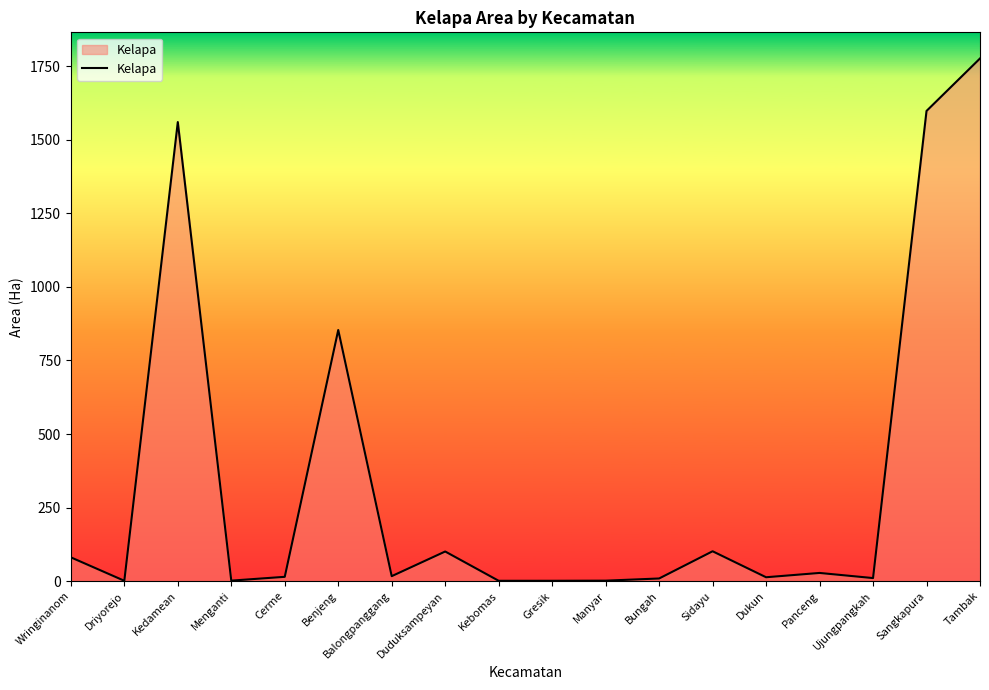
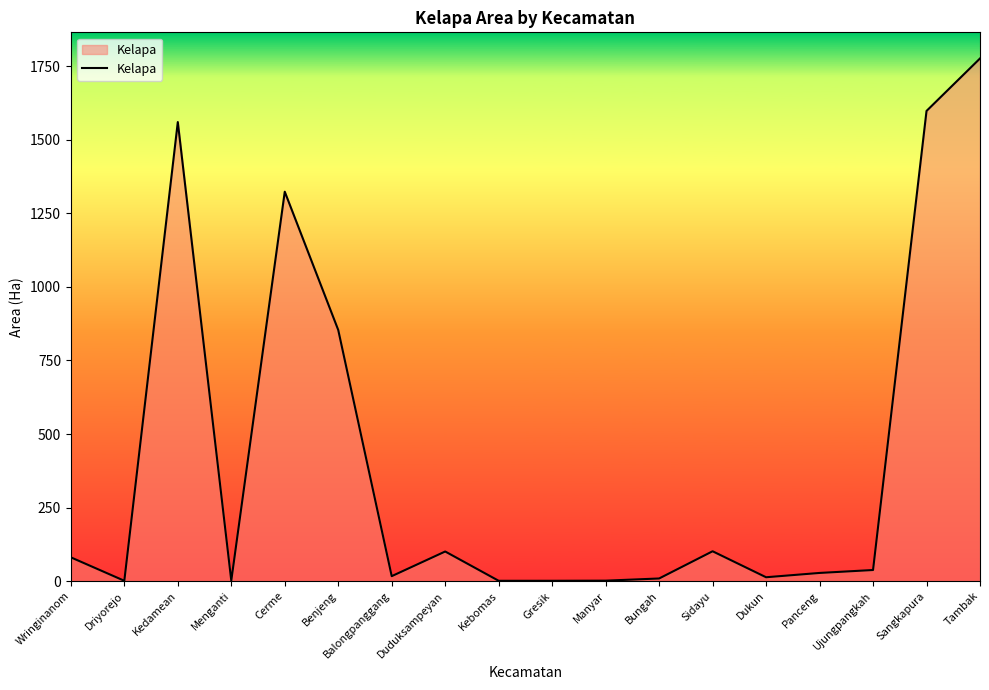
Cerme: 10 -> 1320
Ujungpangkah: 10 -> 40
